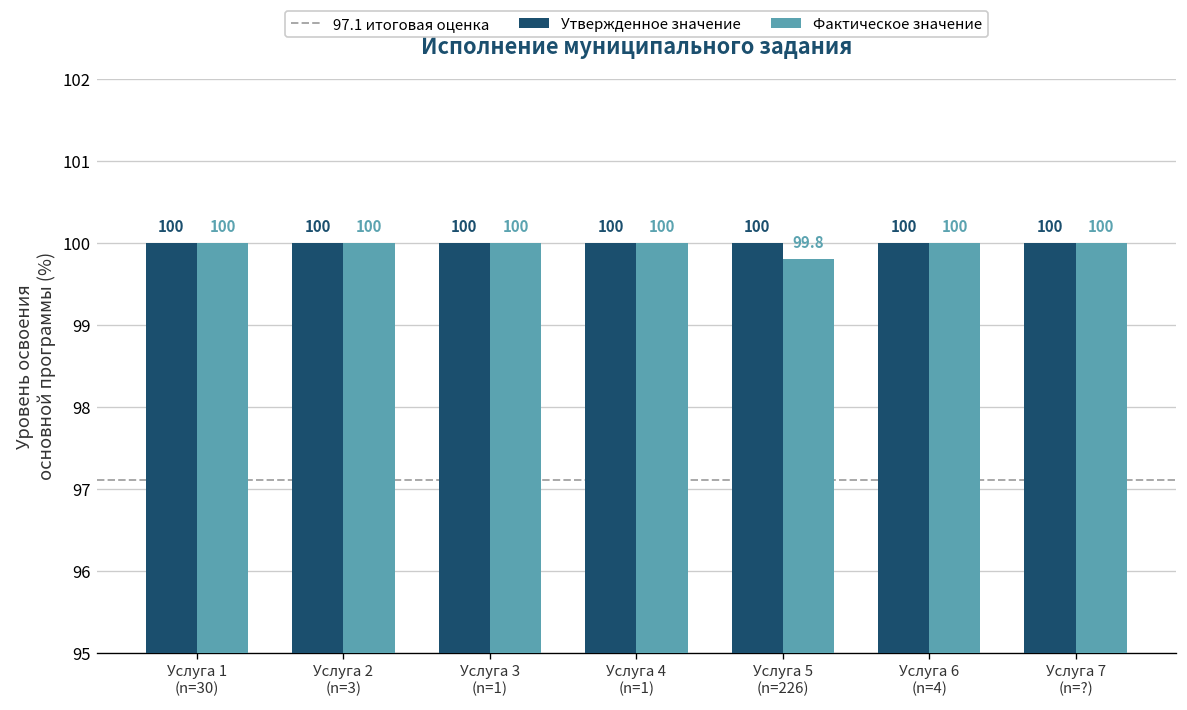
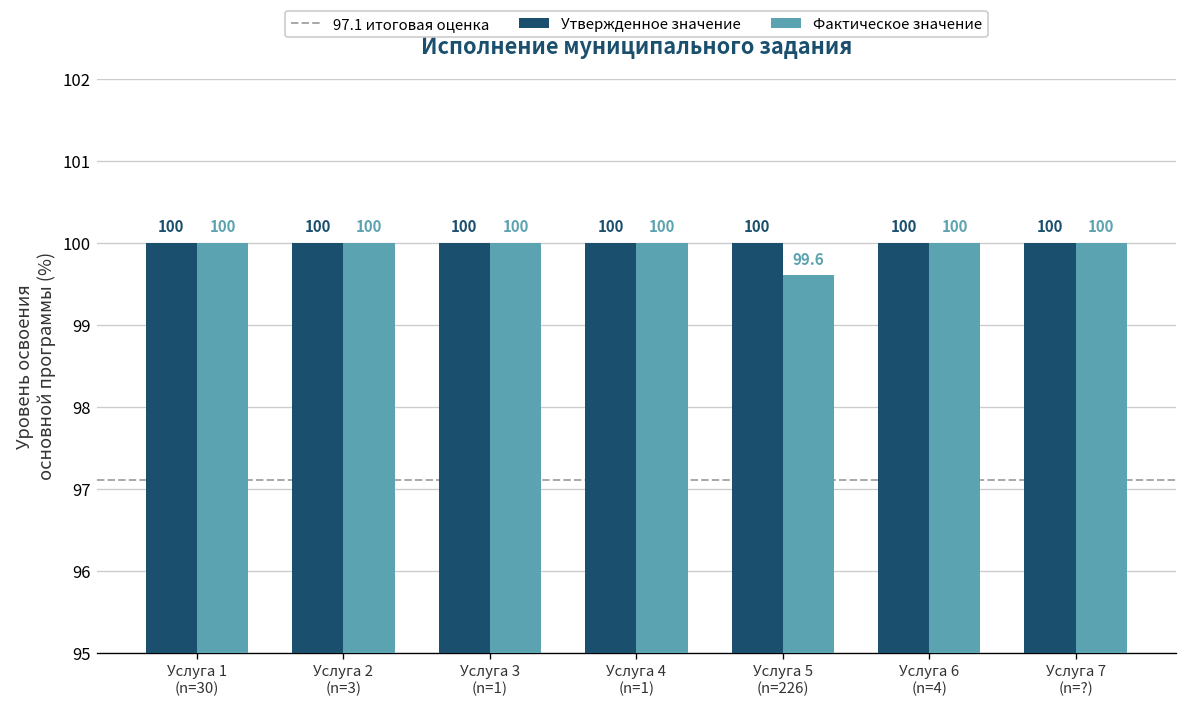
Фактическое значение, Услуга 5 (n=226): 99.8 -> 99.6
